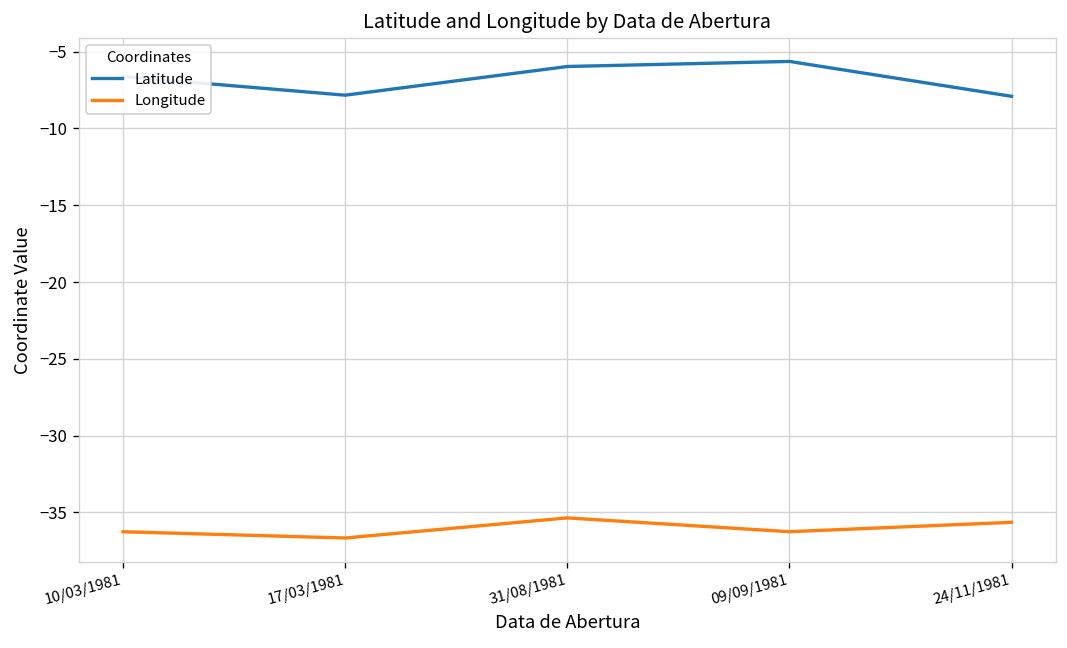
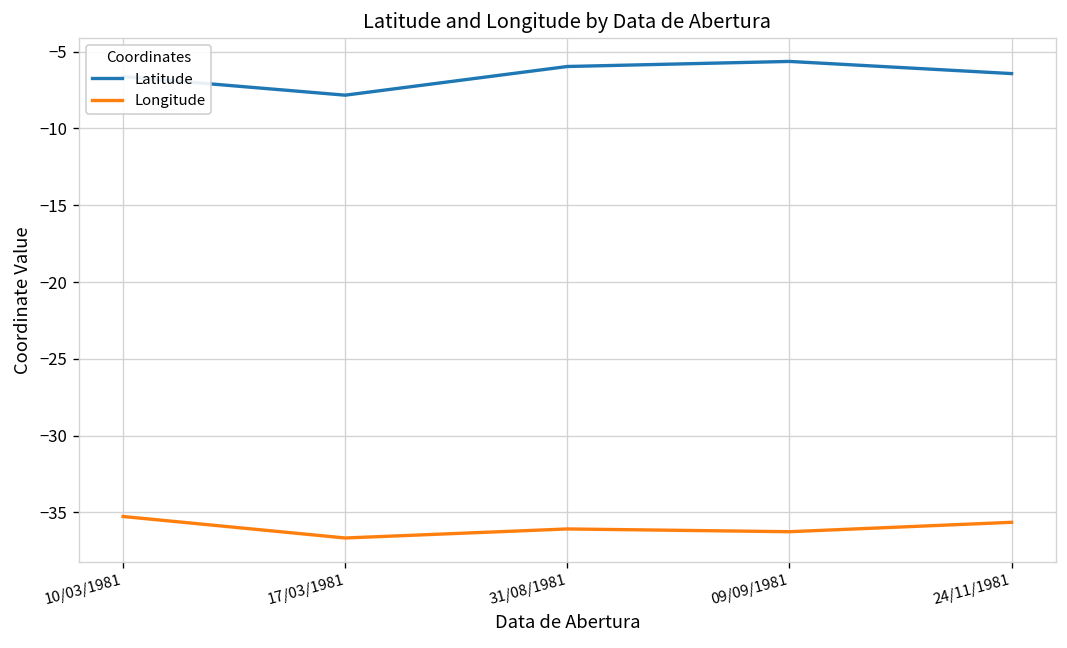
Longitude, 10/03/1981: -36.3 -> -35.3
Longitude, 31/08/1981: -35.4 -> -36.1
Latitude, 24/11/1981: -7.9 -> -6.4
